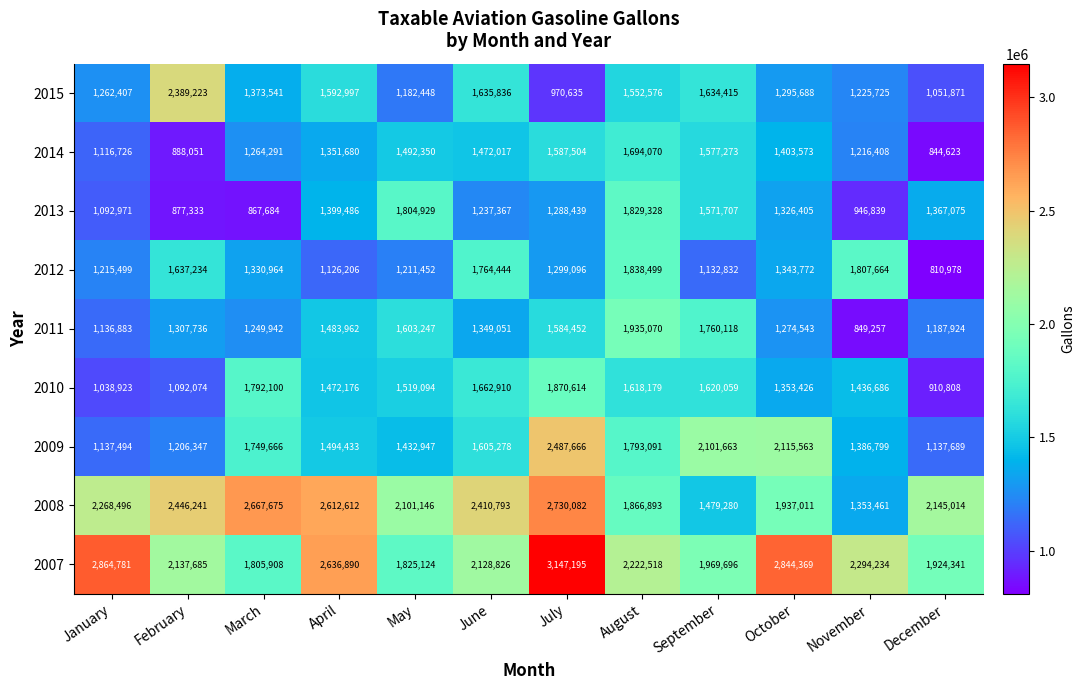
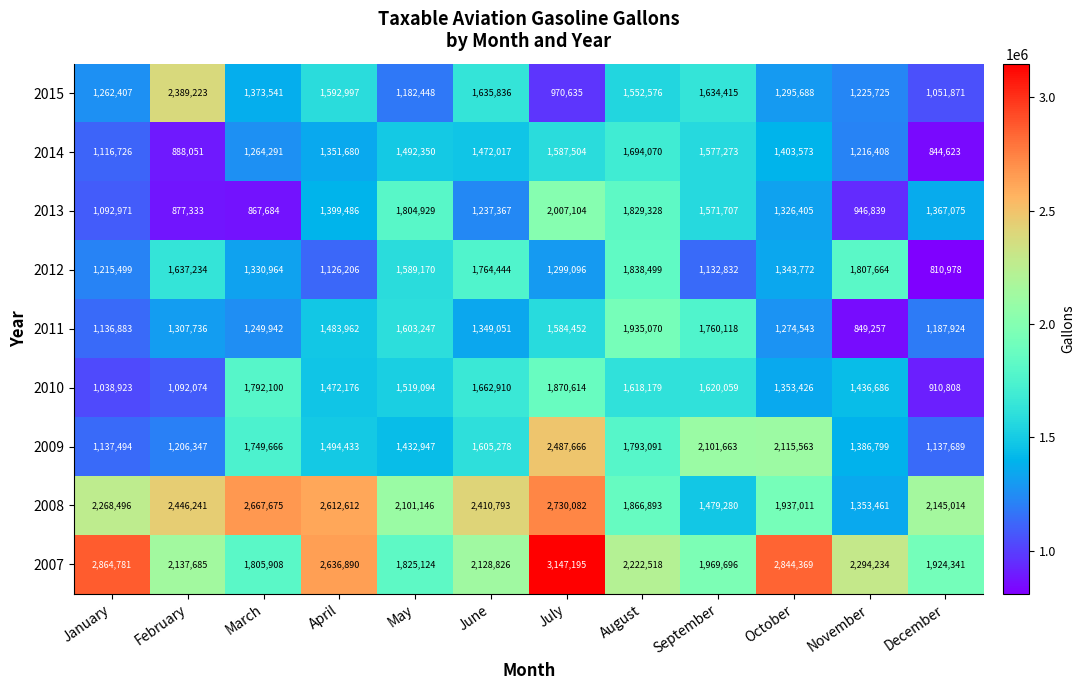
2013, July: 1,288,439 -> 2,007,104
2012, May: 1,211,452 -> 1,589,170
